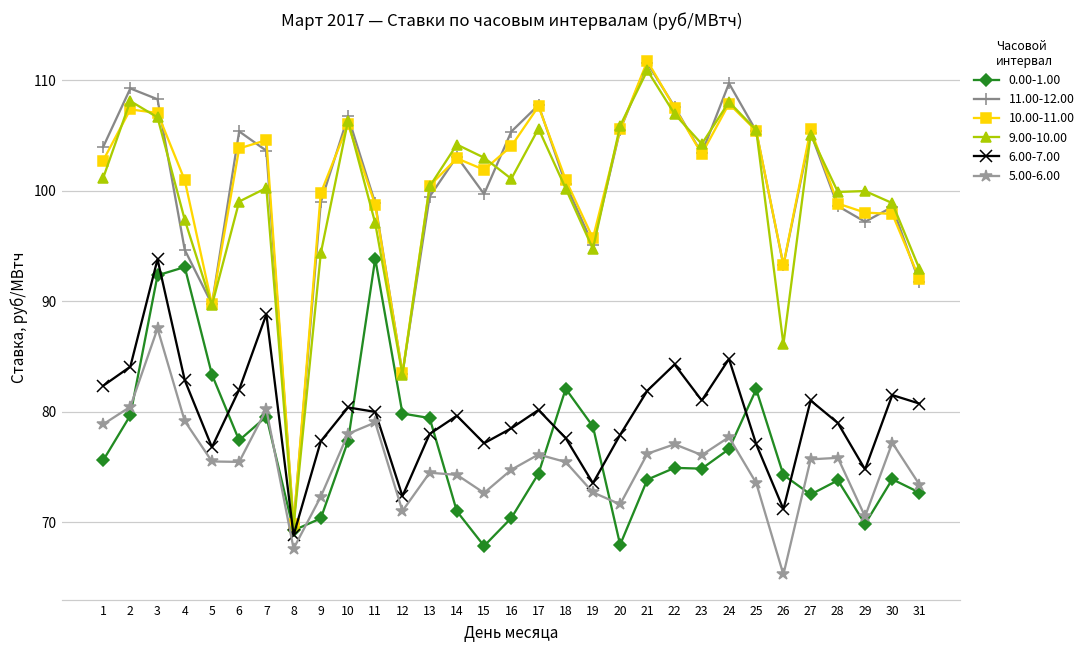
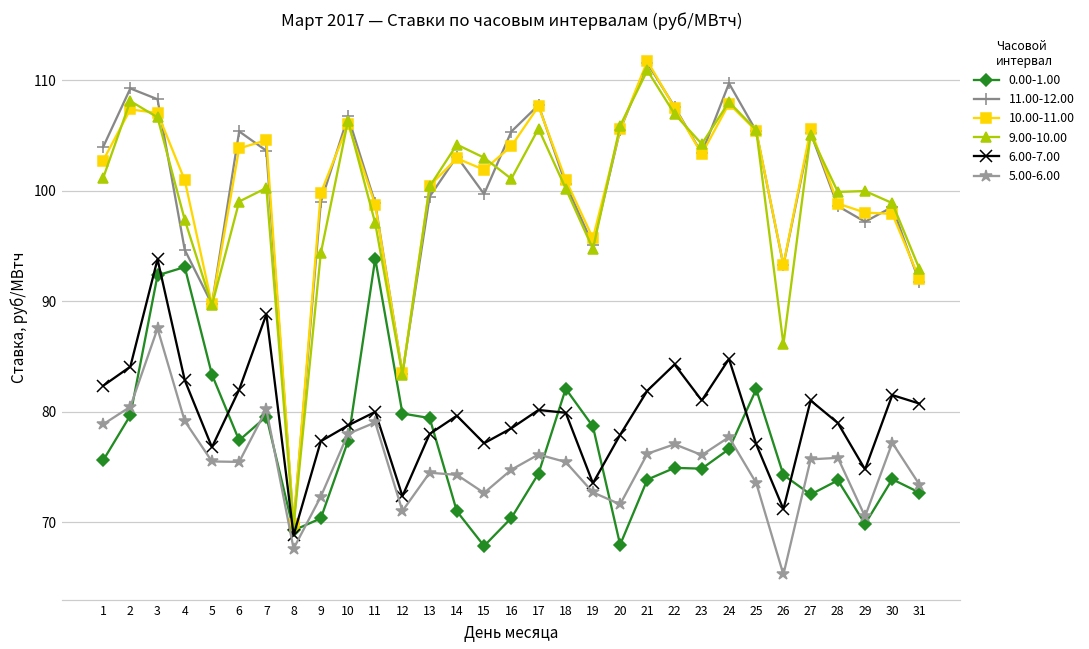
6.00-7.00, 10: 80.4 -> 78.8
6.00-7.00, 18: 77.6 -> 79.9
